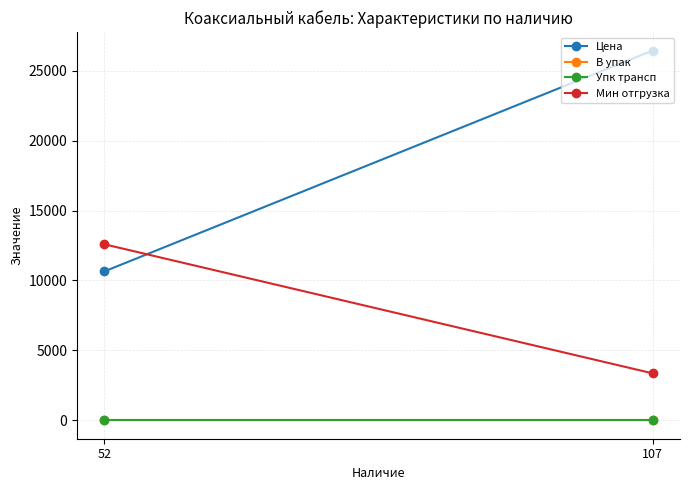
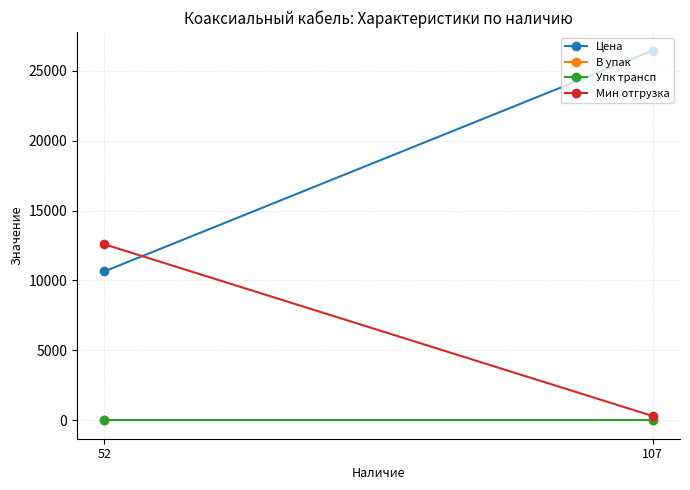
Мин отгрузка, 107: 3400 -> 300
